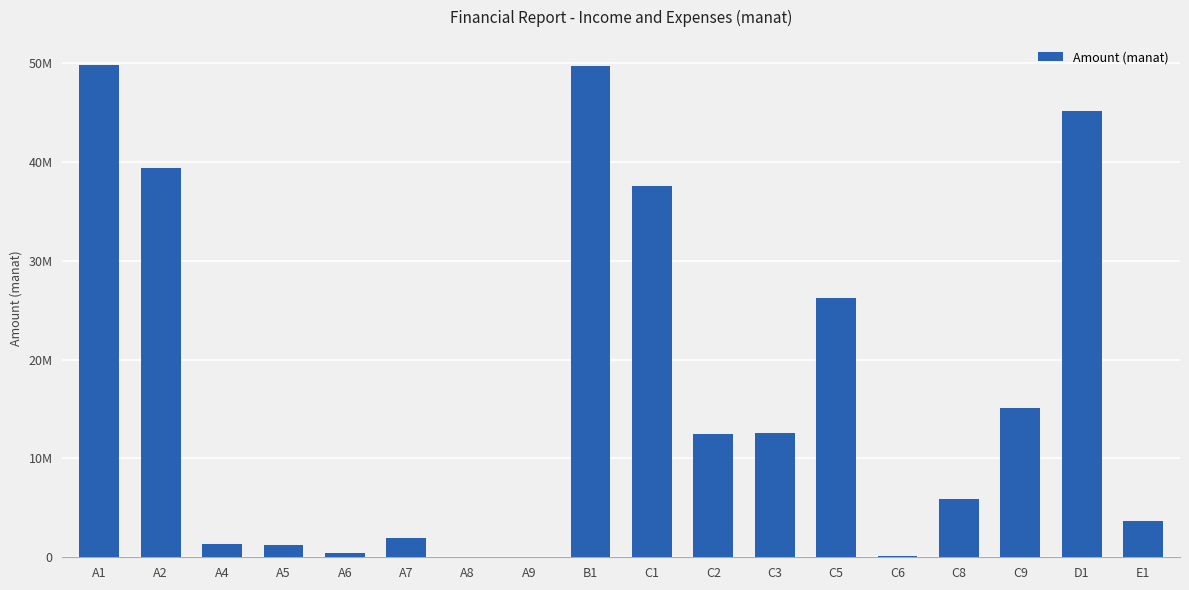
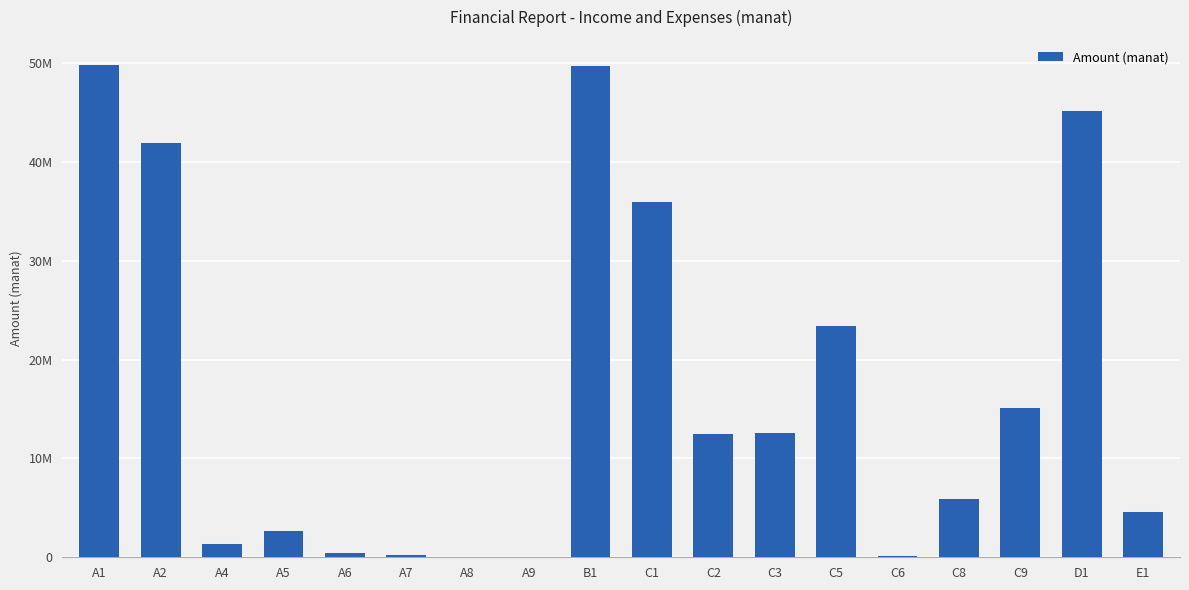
A2: 39000000 -> 42000000
A5: 1000000 -> 3000000
A7: 2000000 -> 0
C1: 38000000 -> 36000000
C5: 26000000 -> 23000000
E1: 4000000 -> 5000000
